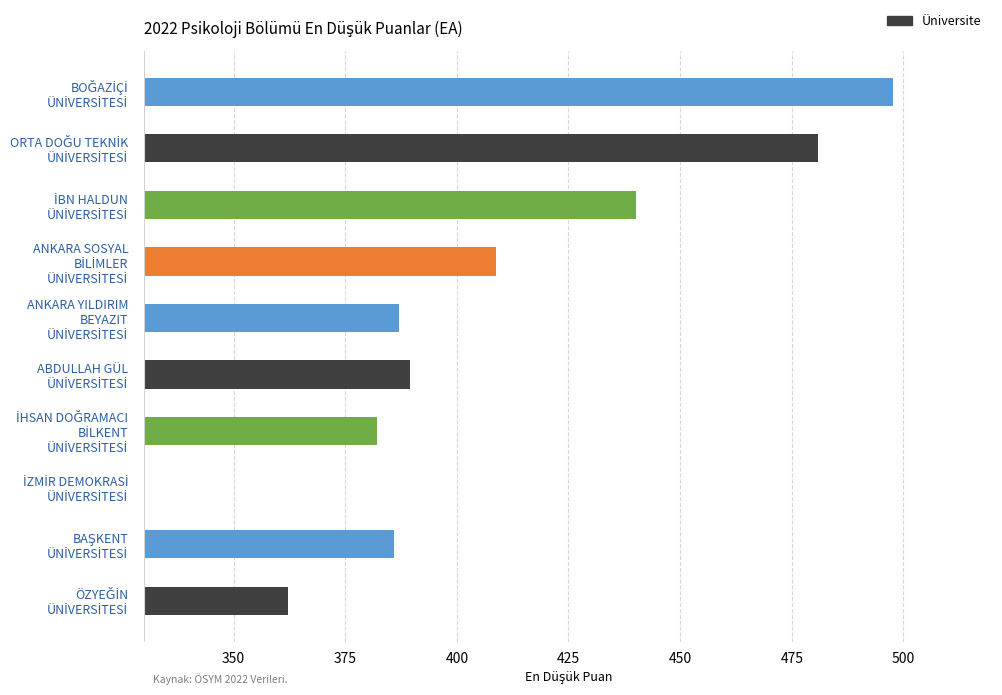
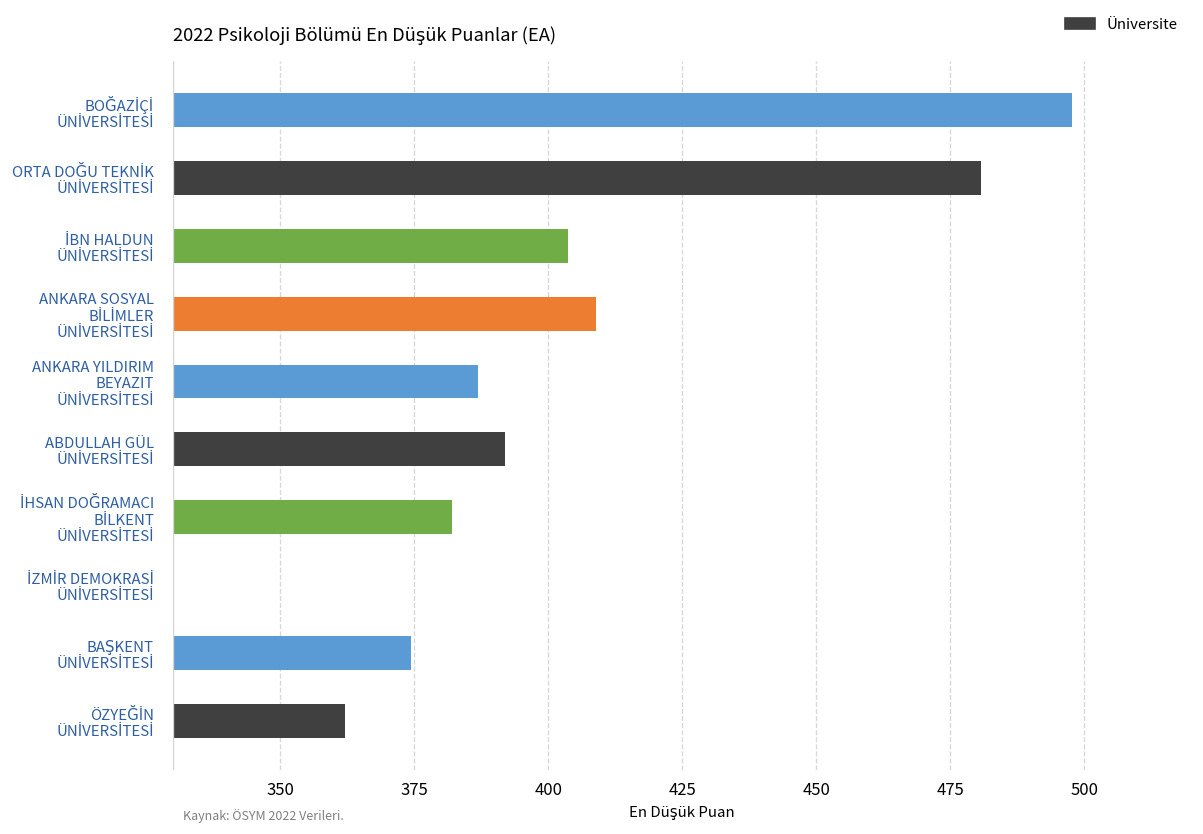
İBN HALDUN ÜNİVERSİTESİ: 440 -> 404
ABDULLAH GÜL ÜNİVERSİTESİ: 390 -> 392
BAŞKENT ÜNİVERSİTESİ: 386 -> 374
